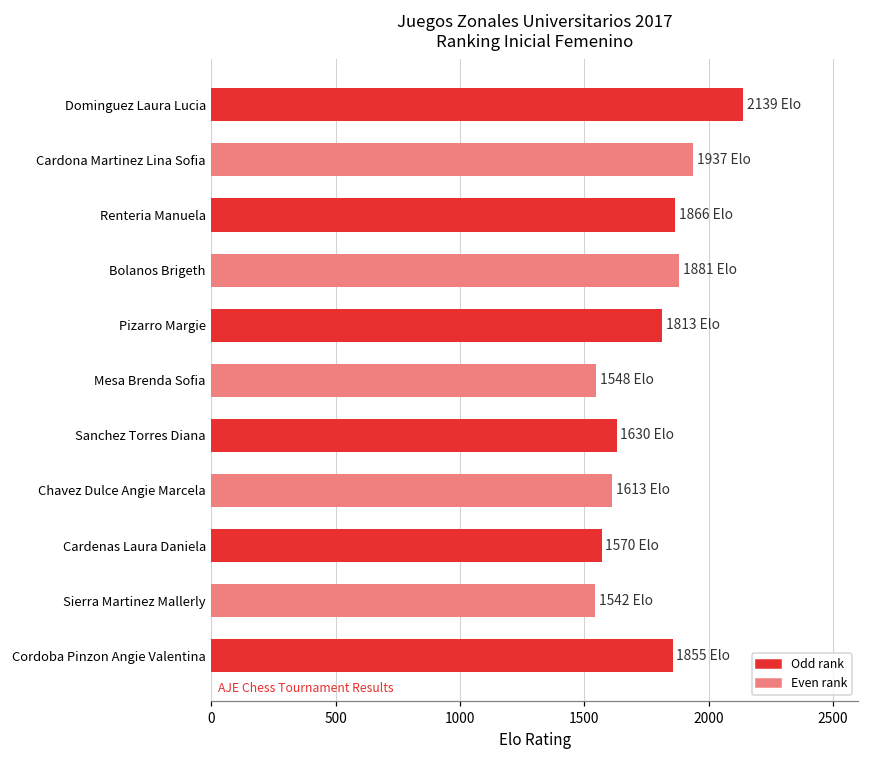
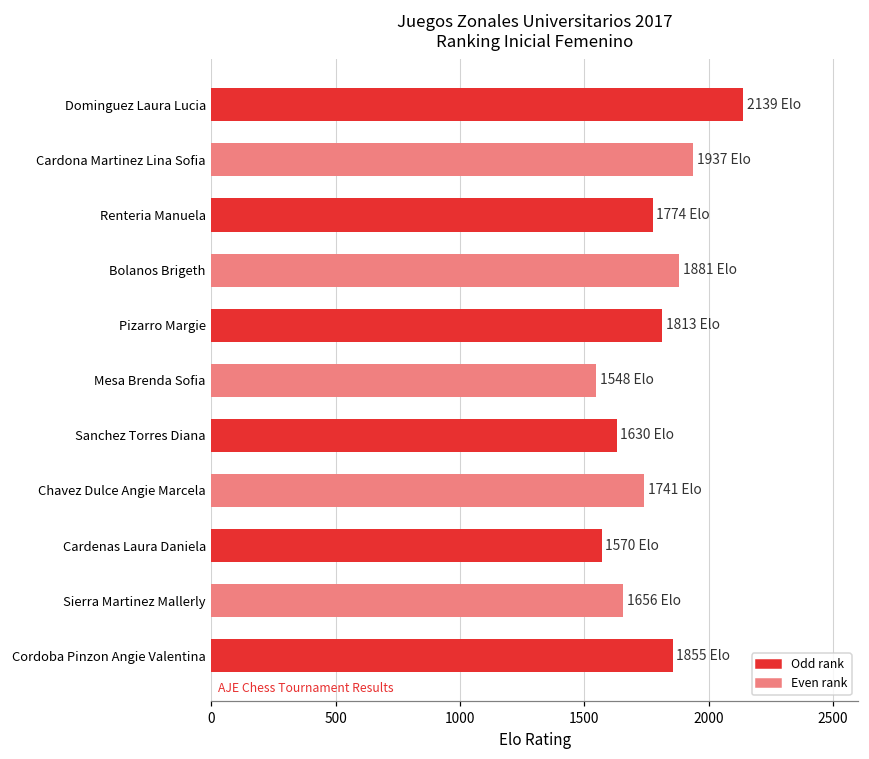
Renteria Manuela: 1866 -> 1774
Chavez Dulce Angie Marcela: 1613 -> 1741
Sierra Martinez Mallerly: 1542 -> 1656
